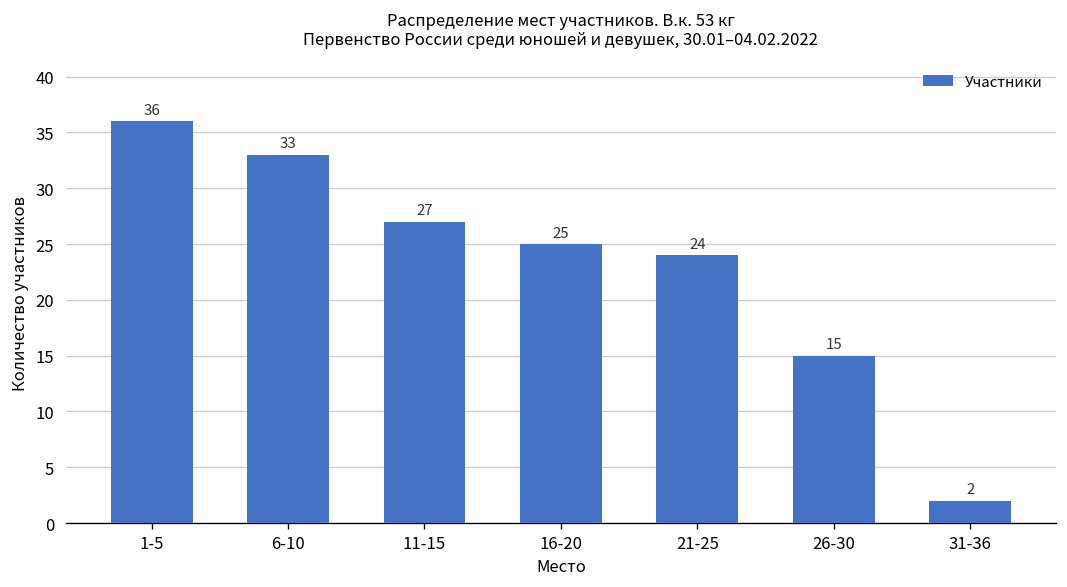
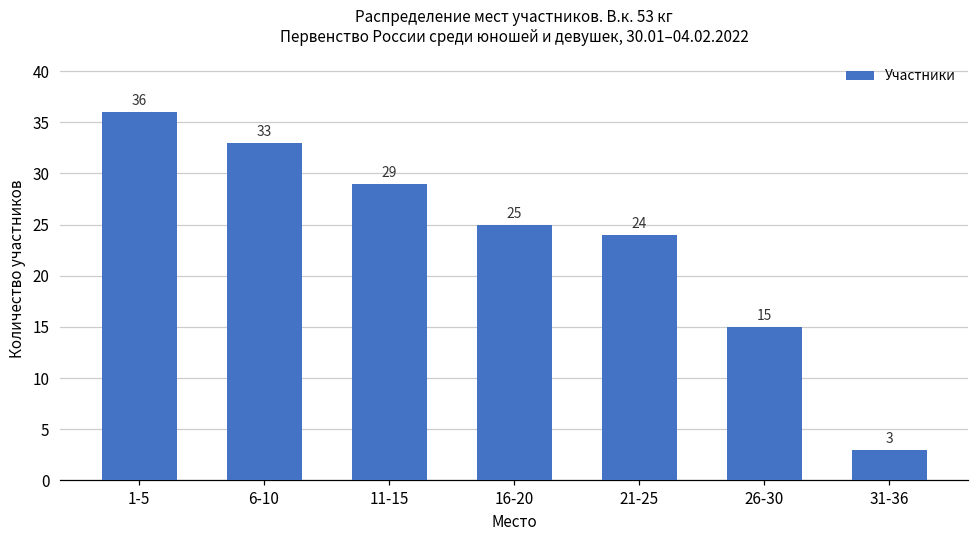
11-15: 27 -> 29
31-36: 2 -> 3
